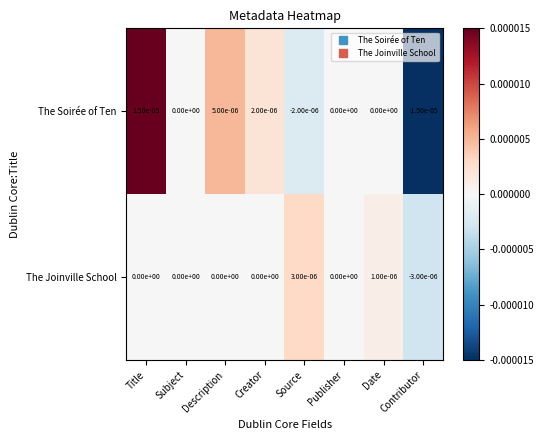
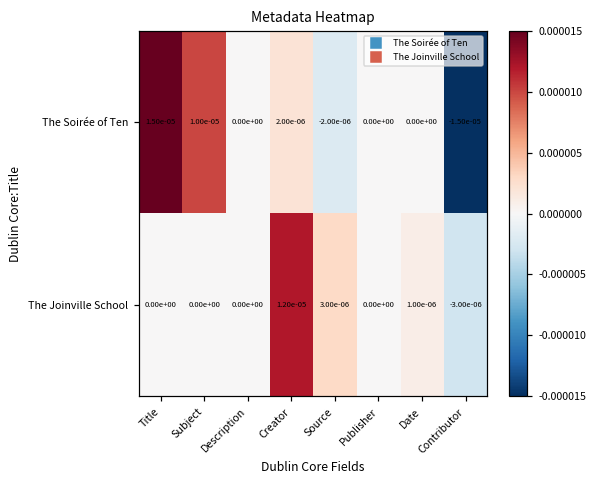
The Soirée of Ten, Subject: 0.00e+00 -> 1.00e-05
The Soirée of Ten, Description: 5.00e-06 -> 0.00e+00
The Joinville School, Creator: 0.00e+00 -> 1.20e-05
